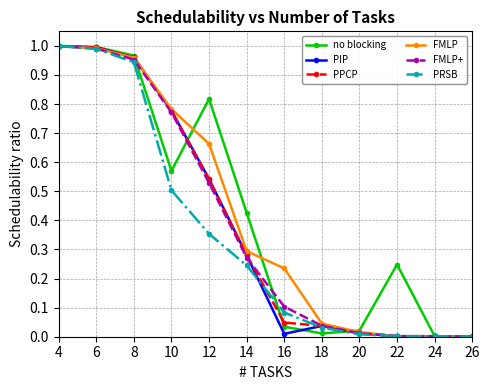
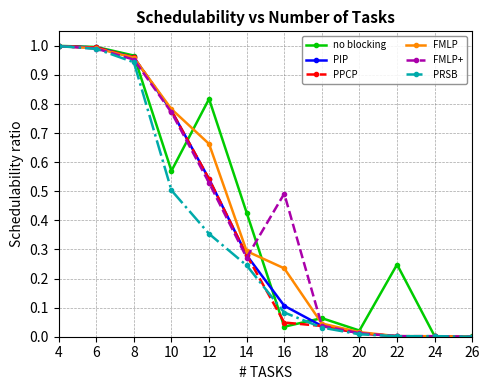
PIP, 16: 0.01 -> 0.11
FMLP+, 16: 0.10 -> 0.49
no blocking, 18: 0.01 -> 0.06
